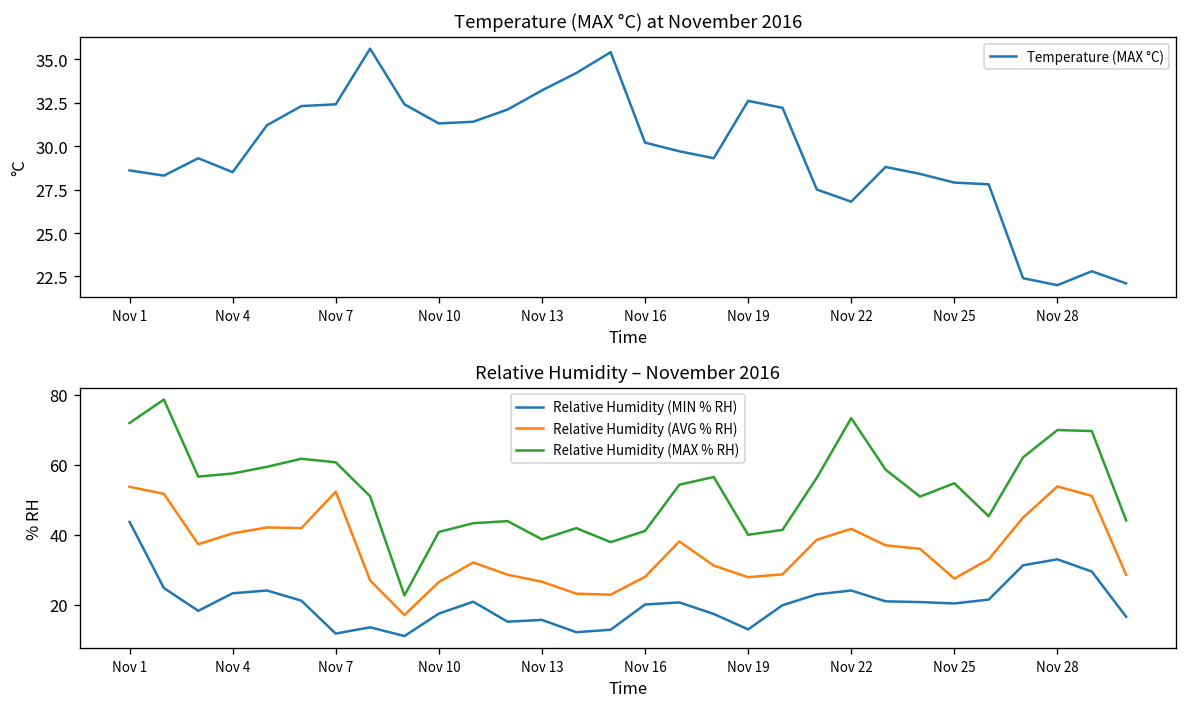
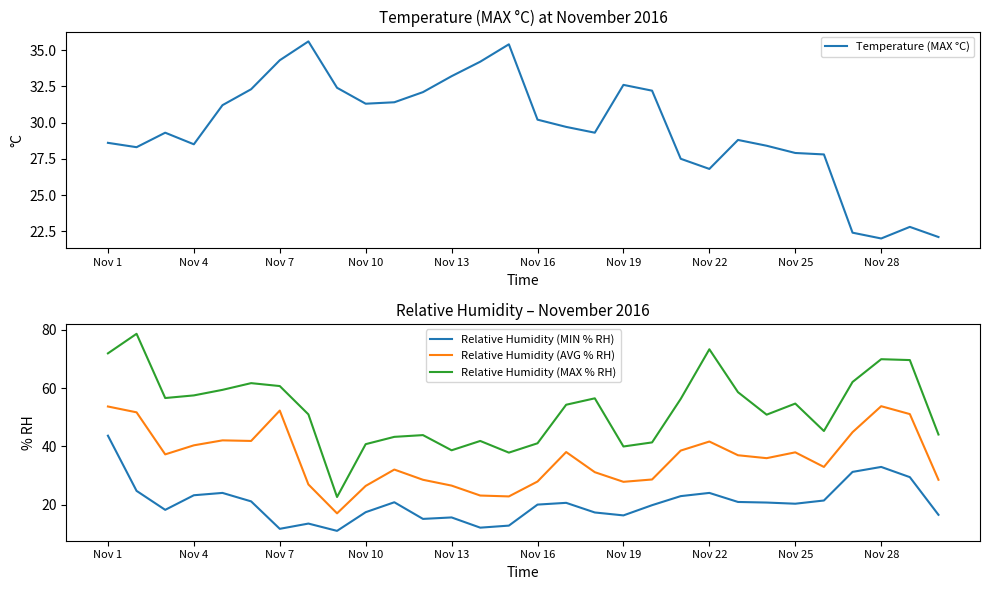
Temperature (MAX °C) at November 2016, Nov 7: 32.4 -> 34.3
Relative Humidity – November 2016, Relative Humidity (MIN % RH), Nov 19: 13 -> 16
Relative Humidity – November 2016, Relative Humidity (AVG % RH), Nov 25: 28 -> 38
